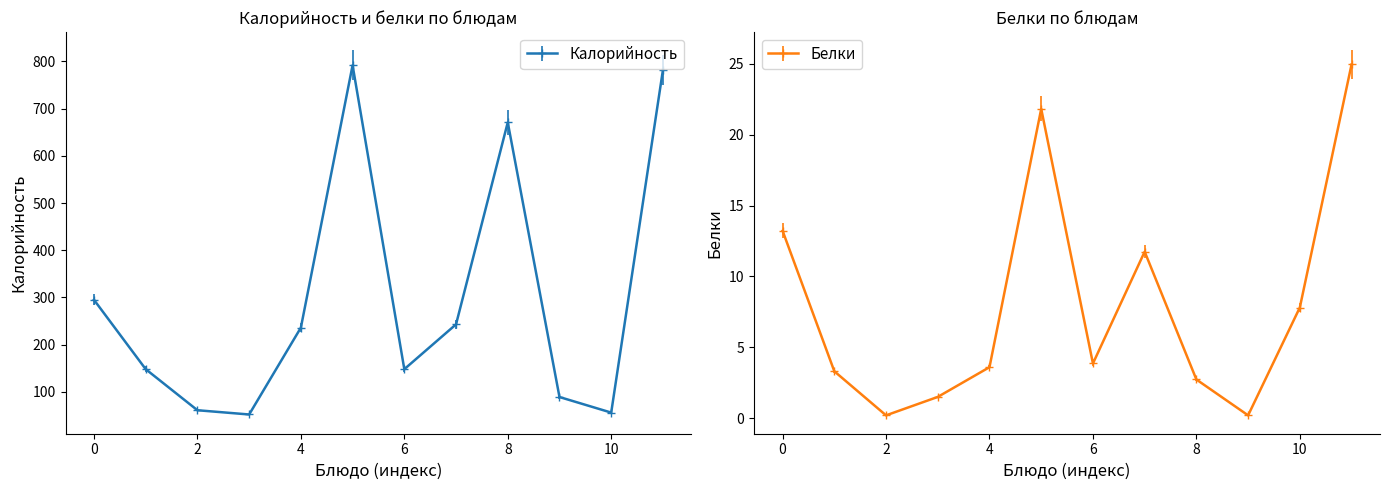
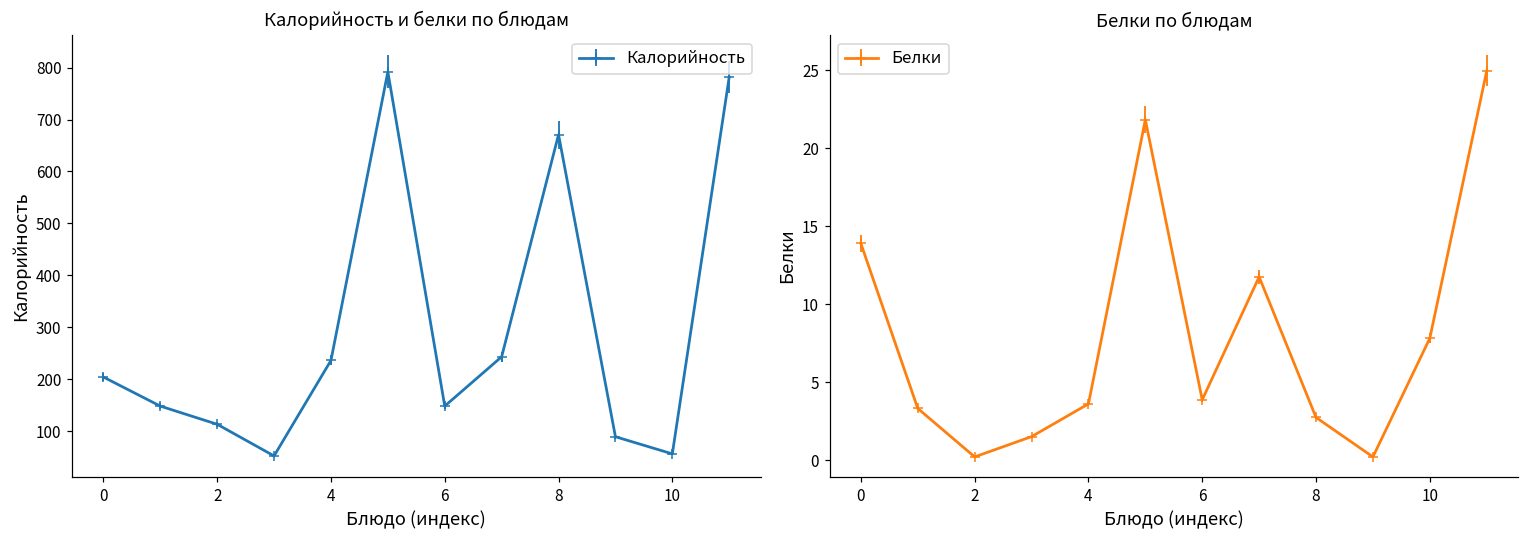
Калорийность и белки по блюдам, 0: 300 -> 200
Калорийность и белки по блюдам, 2: 60 -> 110
Белки по блюдам, 0: 13.2 -> 13.9
